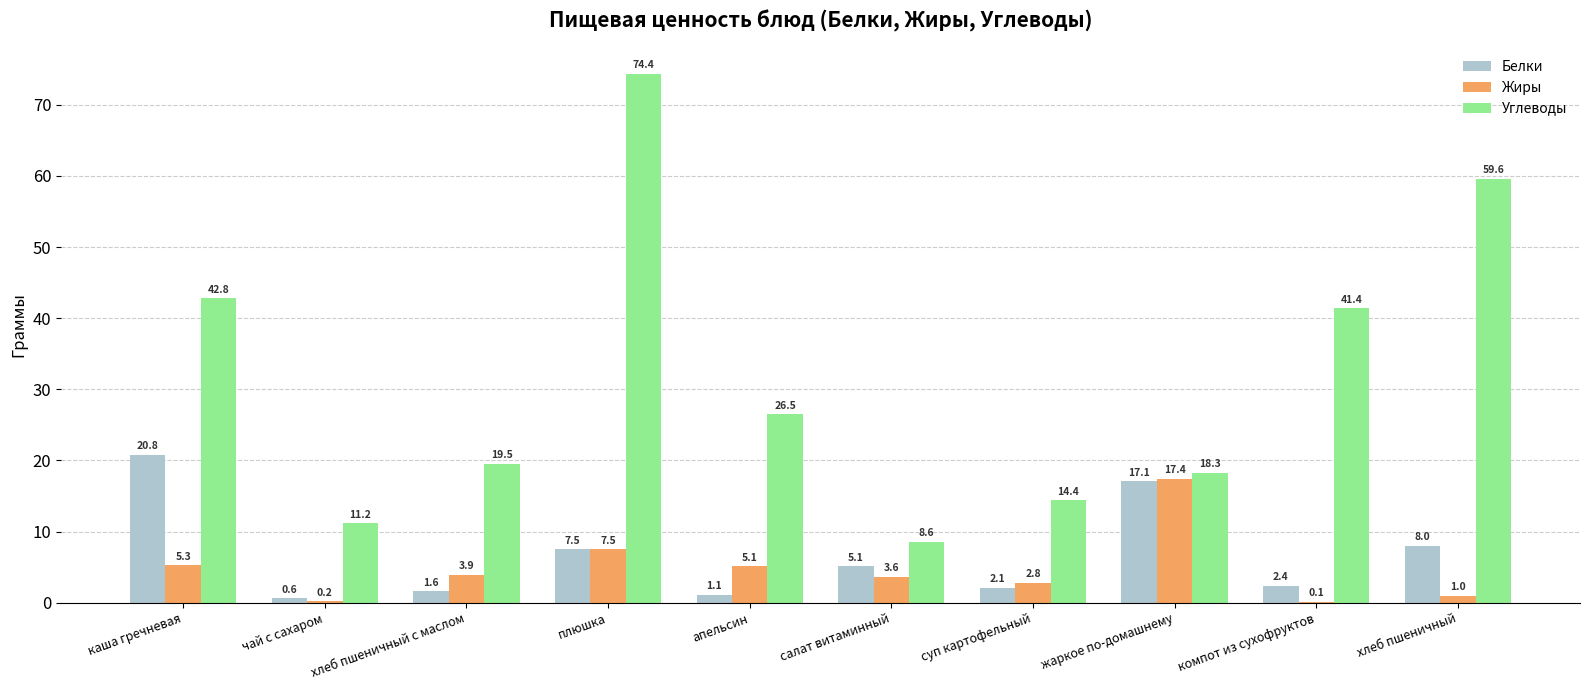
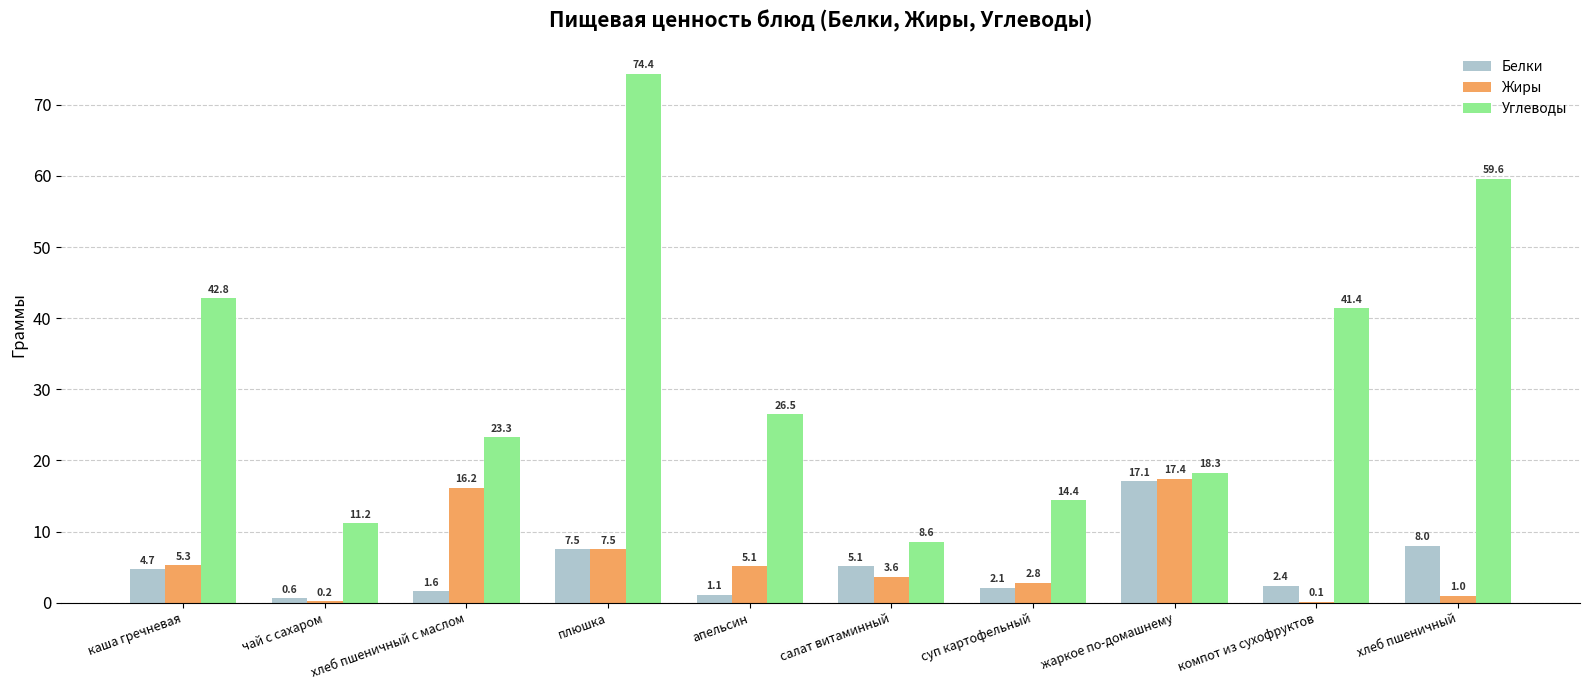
Белки, каша гречневая: 20.8 -> 4.7
Жиры, хлеб пшеничный с маслом: 3.9 -> 16.2
Углеводы, хлеб пшеничный с маслом: 19.5 -> 23.3
